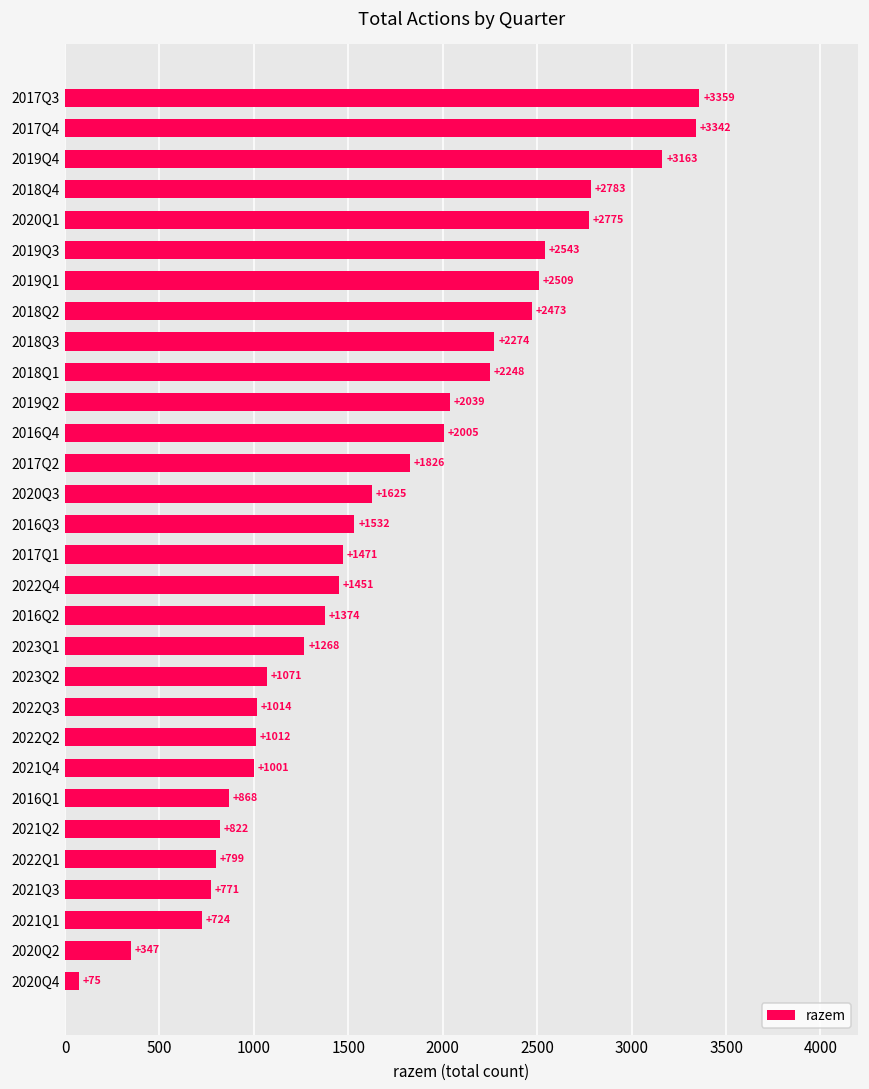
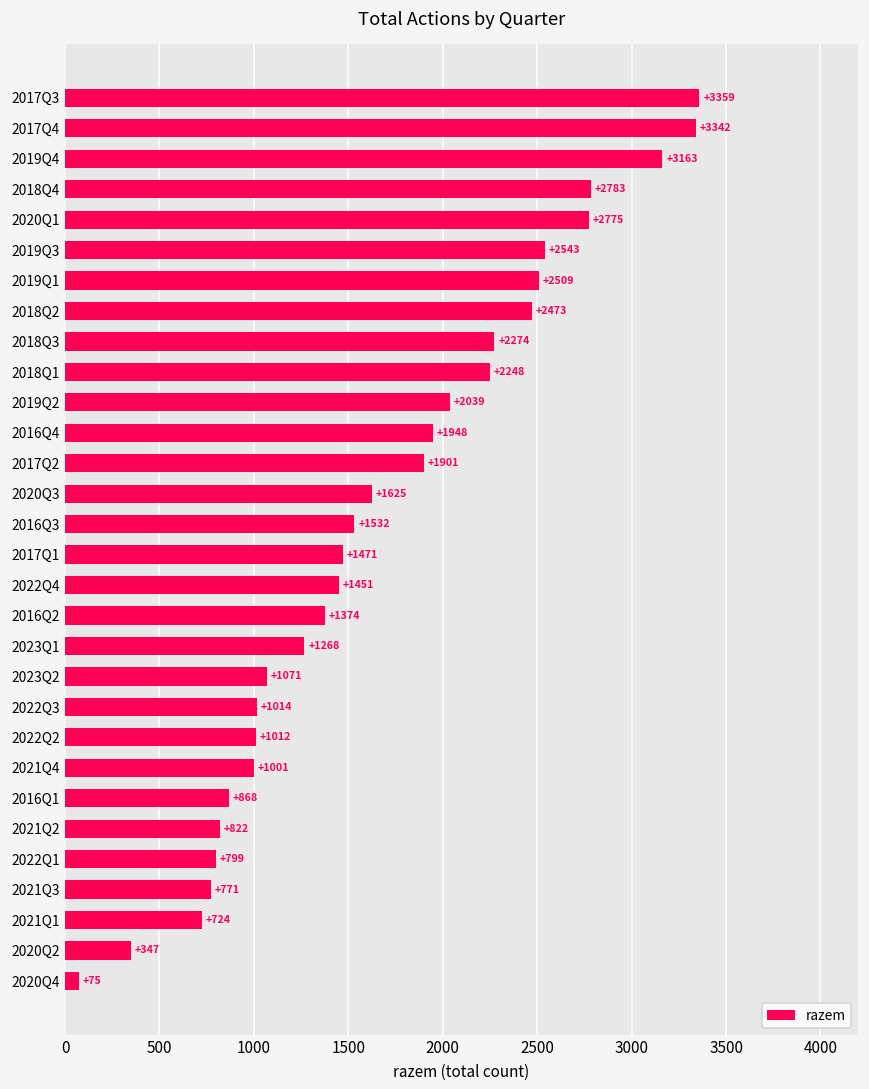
2016Q4: +2005 -> +1948
2017Q2: +1826 -> +1901
